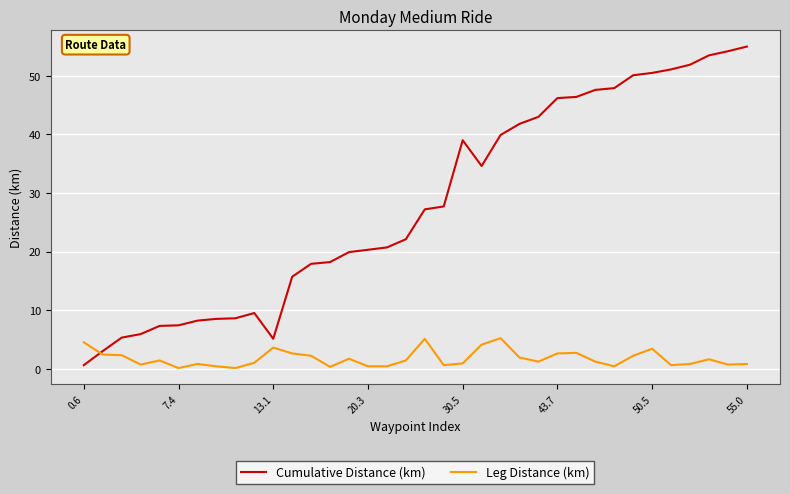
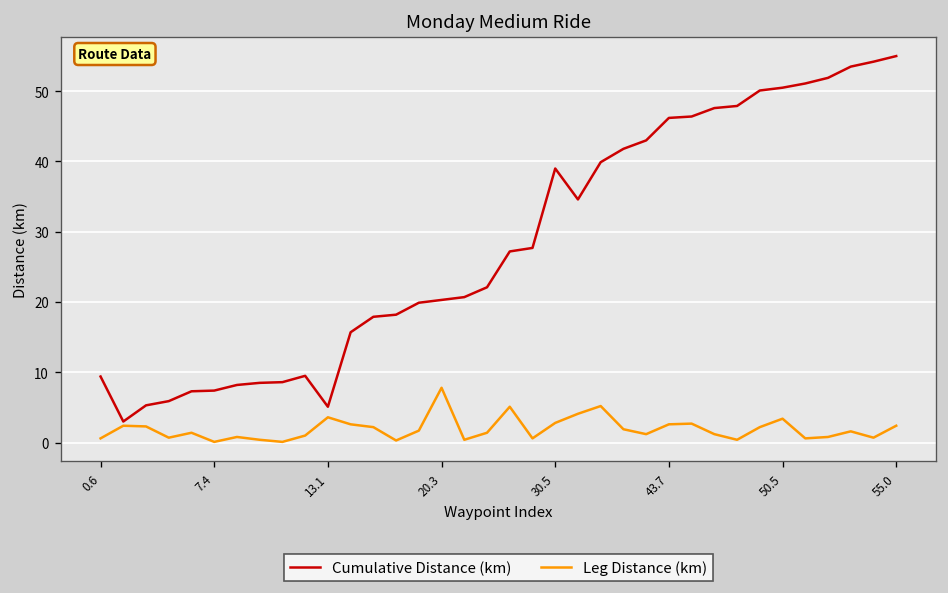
Cumulative Distance (km), 0.6: 1 -> 9
Leg Distance (km), 0.6: 5 -> 1
Leg Distance (km), 20.3: 0 -> 8
Leg Distance (km), 30.5: 1 -> 3
Leg Distance (km), 55.0: 1 -> 2
